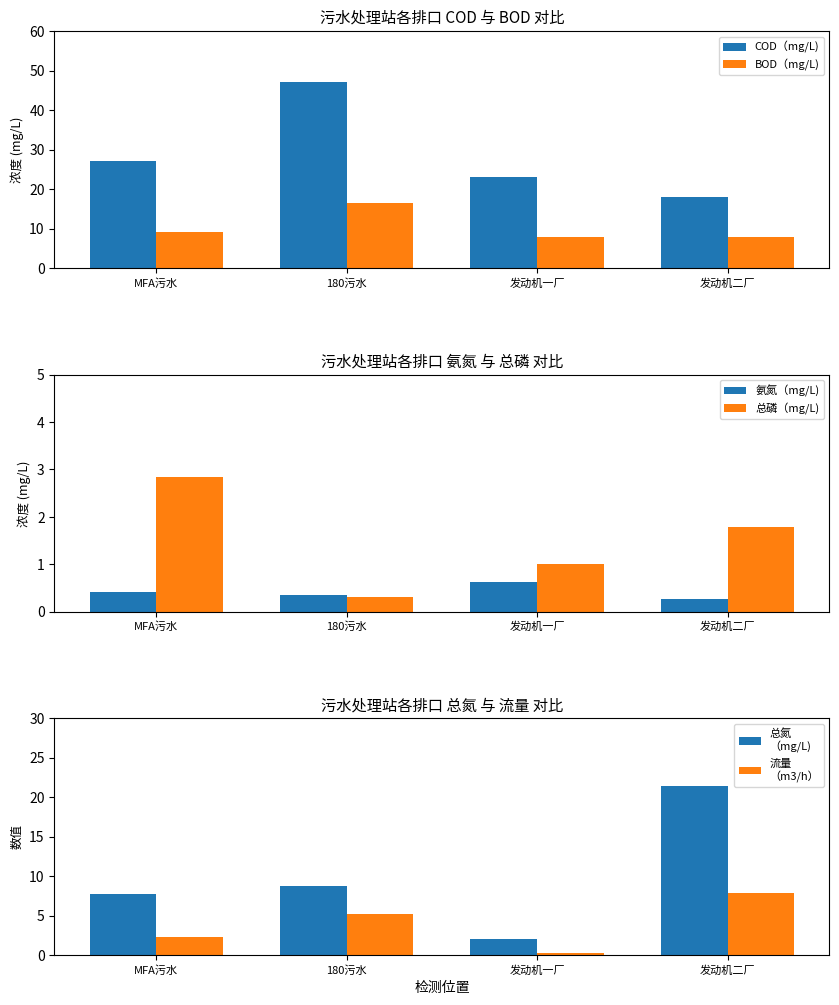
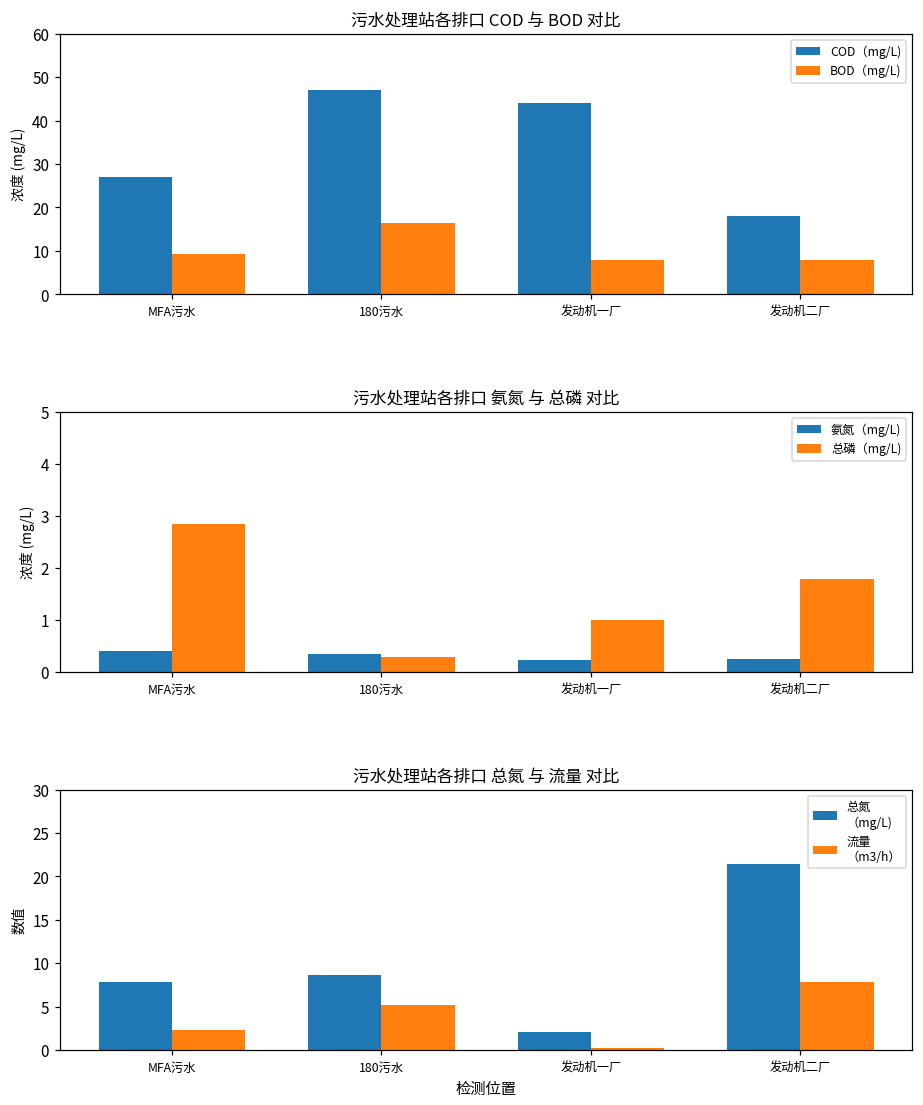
污水处理站各排口 COD 与 BOD 对比, COD（mg/L), 发动机一厂: 23 -> 44
污水处理站各排口 氨氮 与 总磷 对比, 氨氮（mg/L), 发动机一厂: 0.6 -> 0.2
